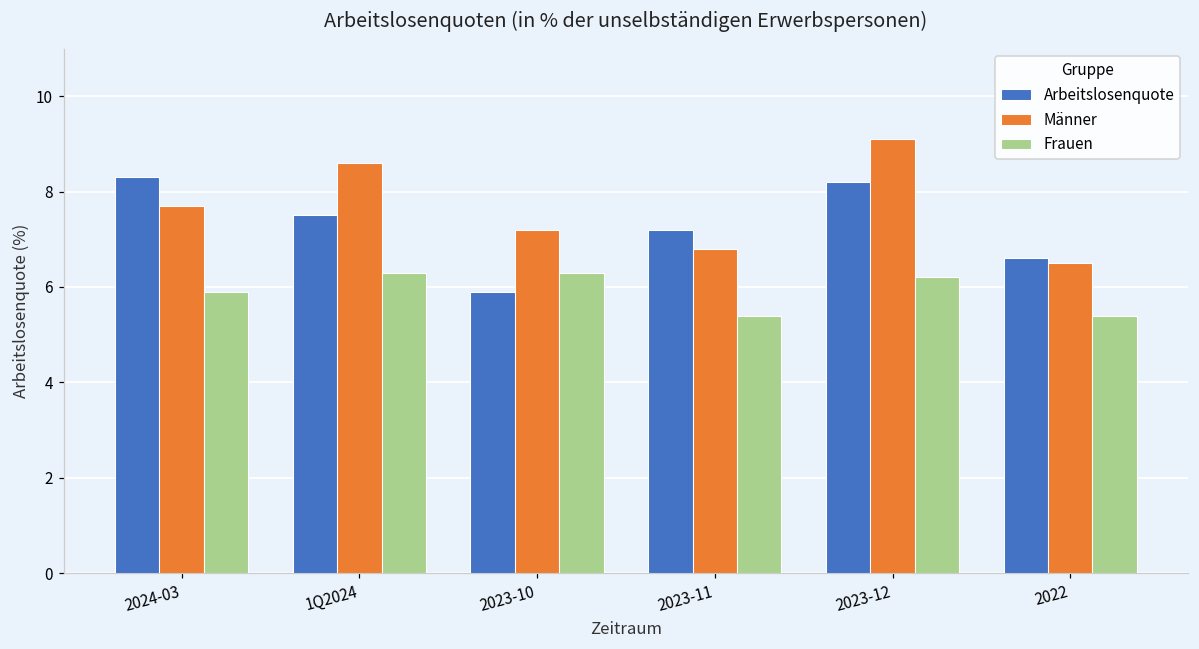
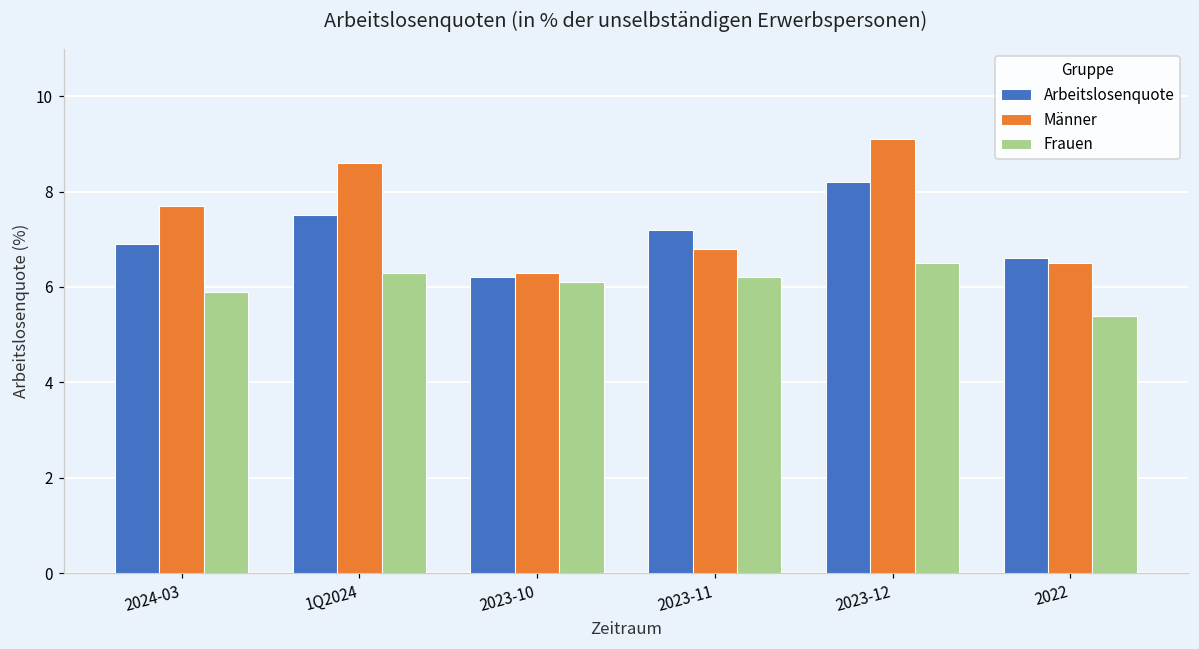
Arbeitslosenquote, 2024-03: 8.3 -> 6.9
Arbeitslosenquote, 2023-10: 5.9 -> 6.2
Männer, 2023-10: 7.2 -> 6.3
Frauen, 2023-10: 6.3 -> 6.1
Frauen, 2023-11: 5.4 -> 6.2
Frauen, 2023-12: 6.2 -> 6.5
